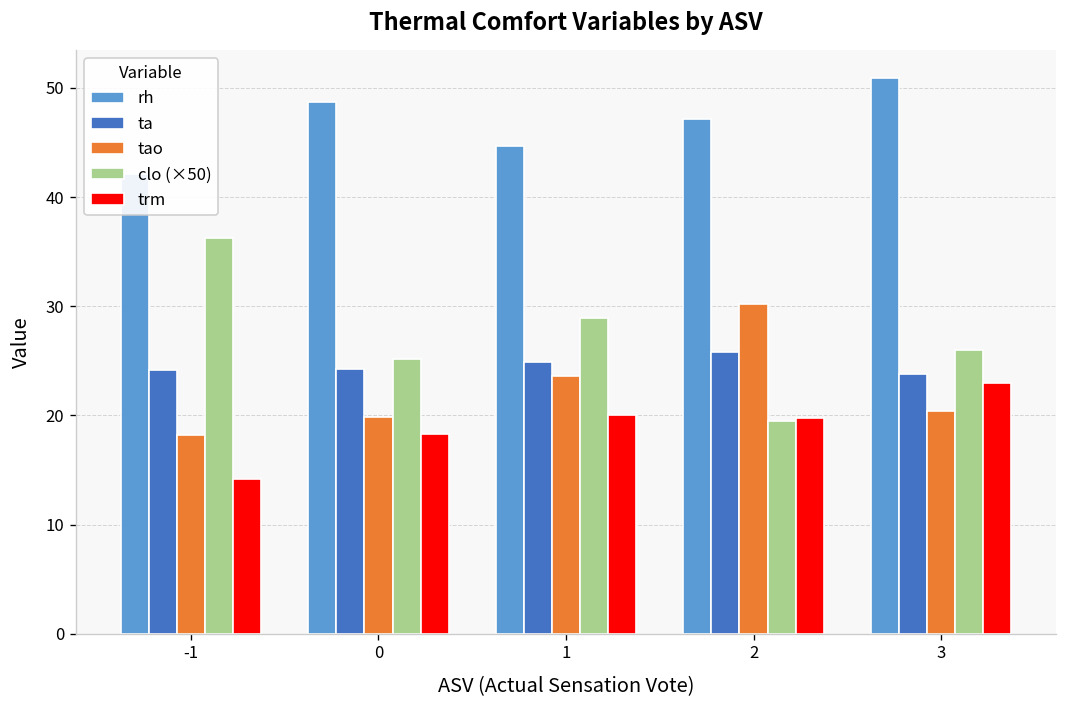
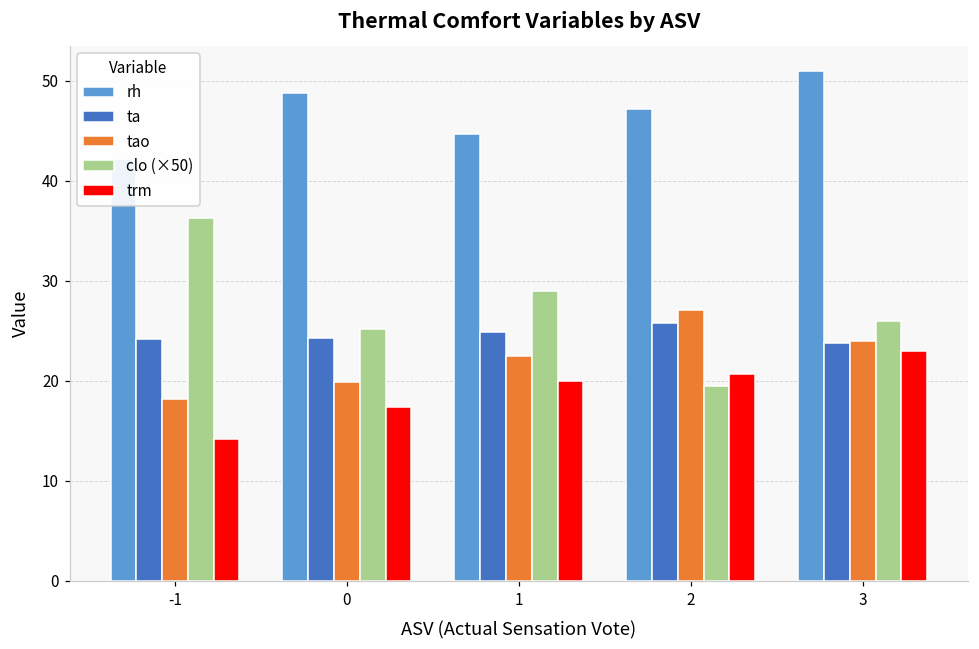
trm, 0: 18 -> 17
tao, 1: 24 -> 22
tao, 2: 30 -> 27
trm, 2: 20 -> 21
tao, 3: 20 -> 24
